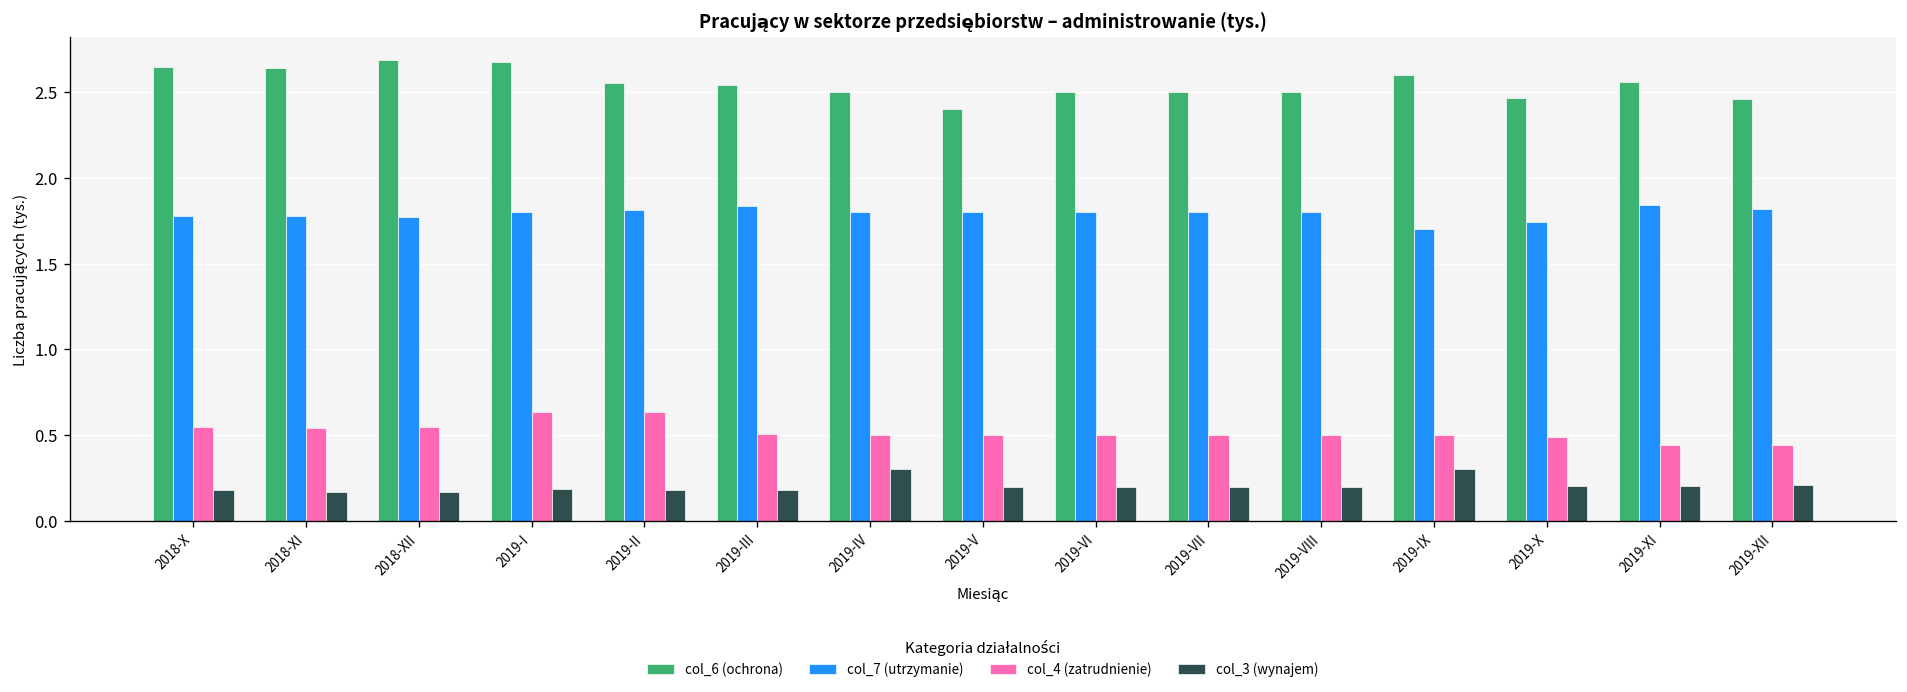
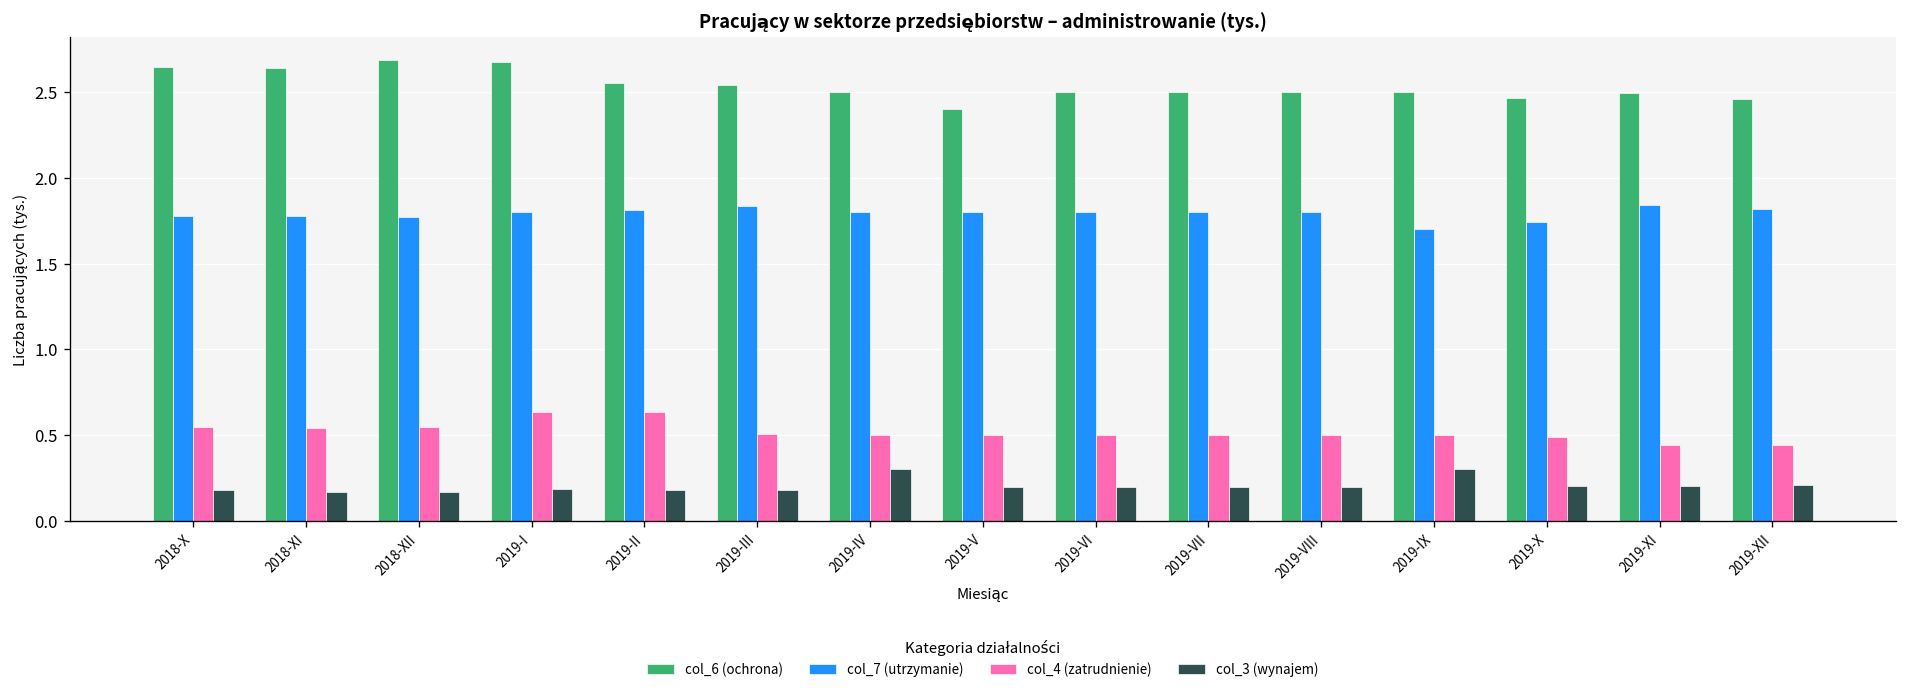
col_6 (ochrona), 2019-IX: 2.6 -> 2.5
col_6 (ochrona), 2019-XI: 2.56 -> 2.50
